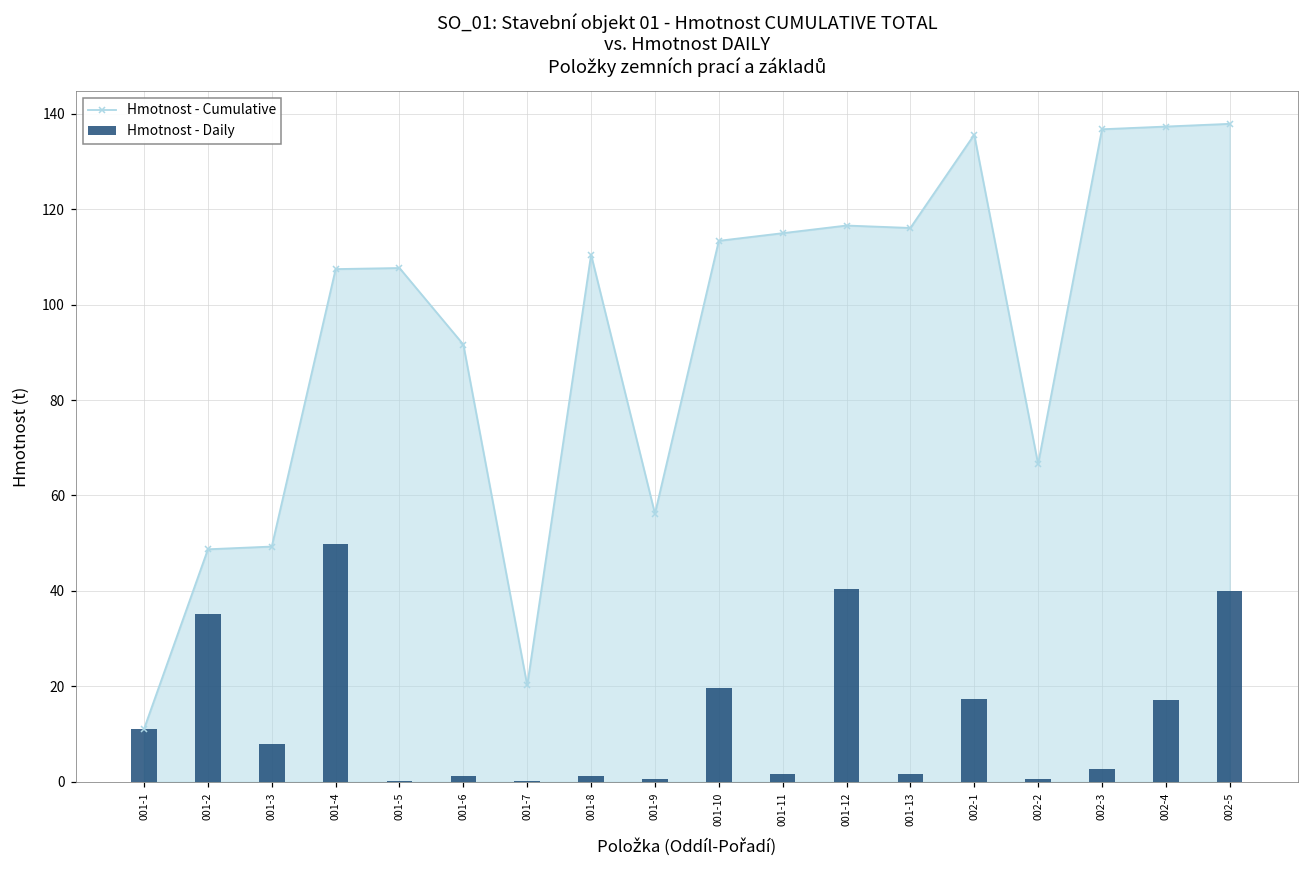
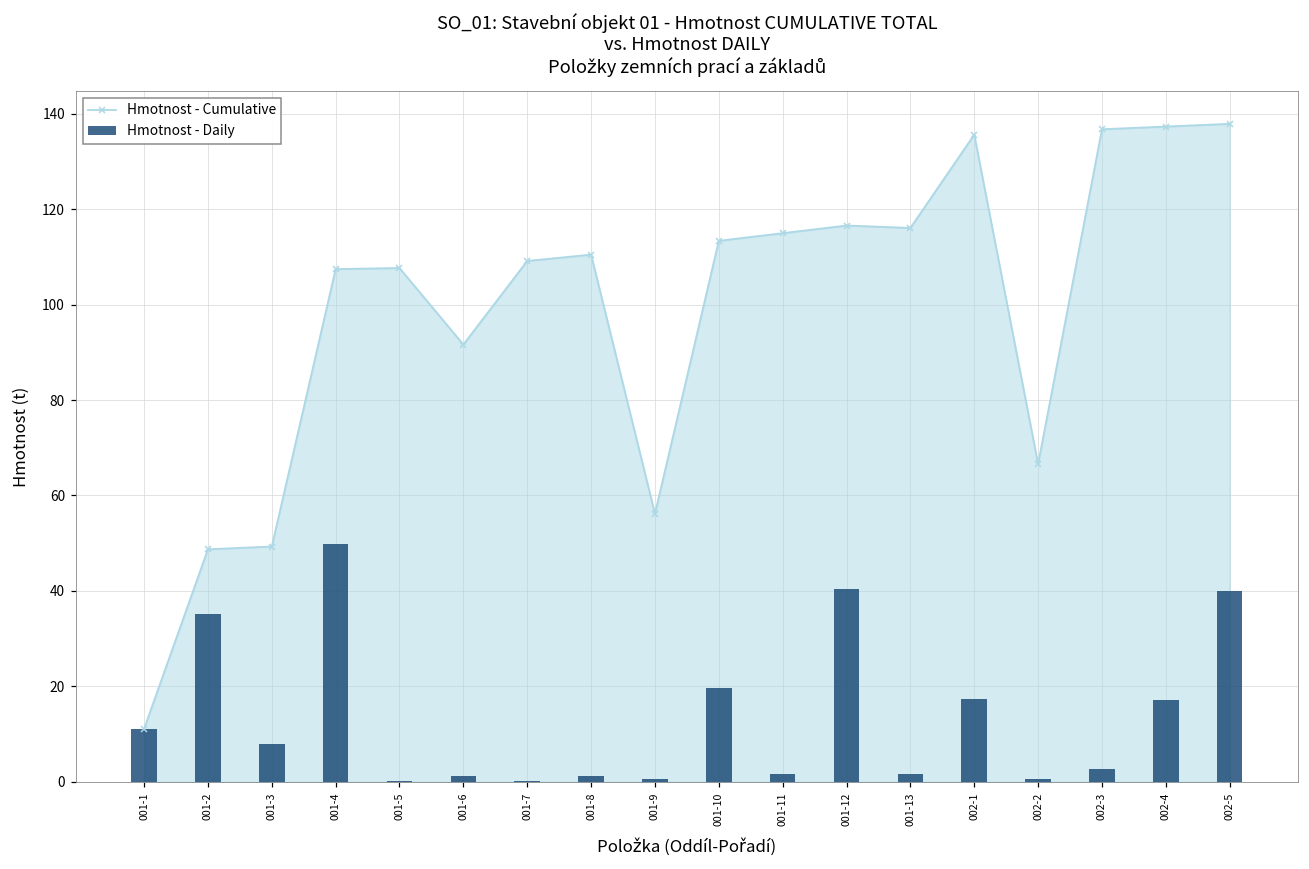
Hmotnost - Cumulative, 001-7: 20 -> 109
